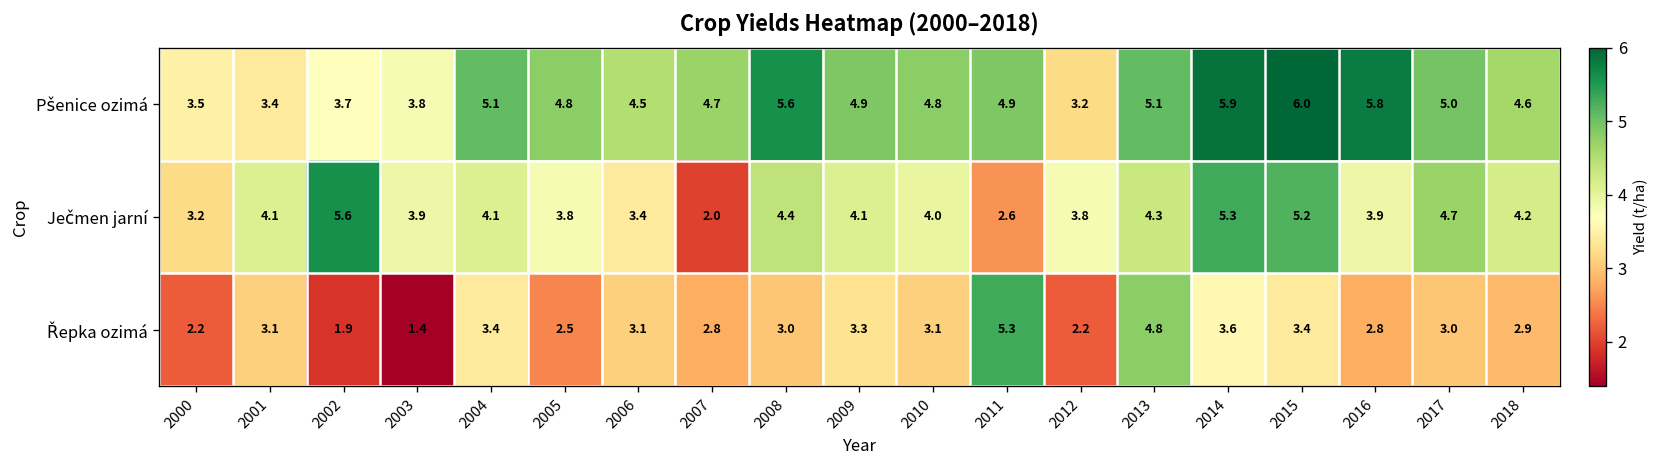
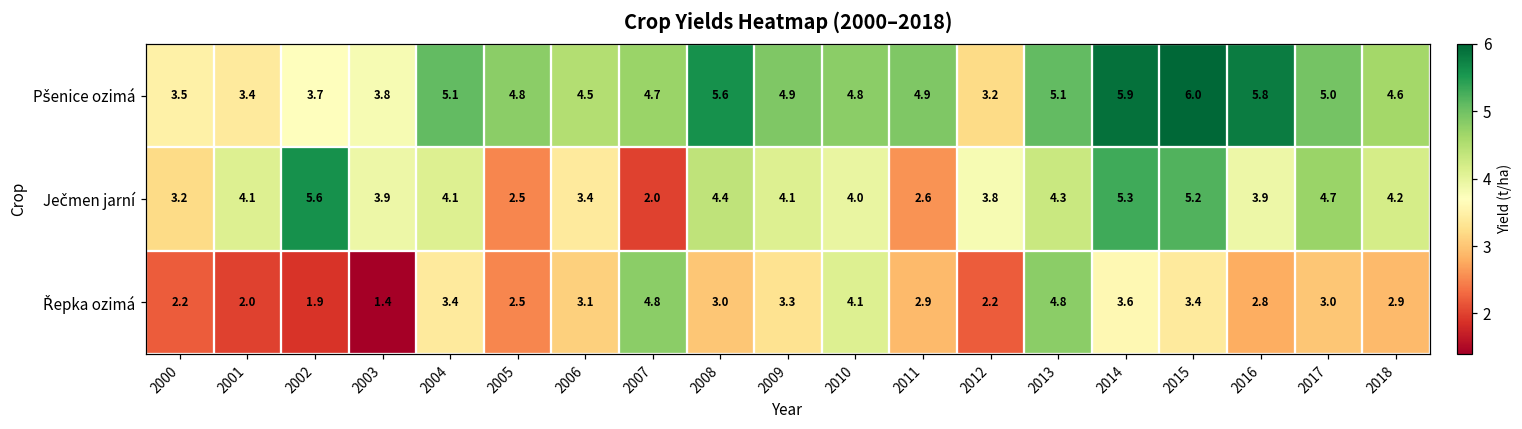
Ječmen jarní, 2005: 3.8 -> 2.5
Řepka ozimá, 2001: 3.1 -> 2.0
Řepka ozimá, 2007: 2.8 -> 4.8
Řepka ozimá, 2010: 3.1 -> 4.1
Řepka ozimá, 2011: 5.3 -> 2.9
